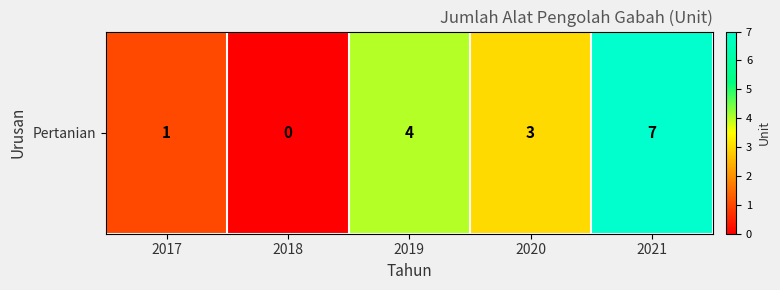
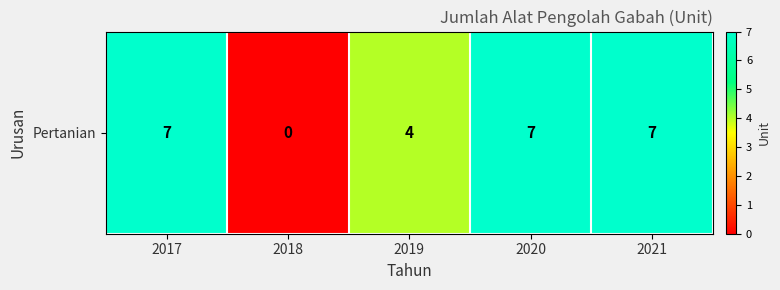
Pertanian, 2017: 1 -> 7
Pertanian, 2020: 3 -> 7
